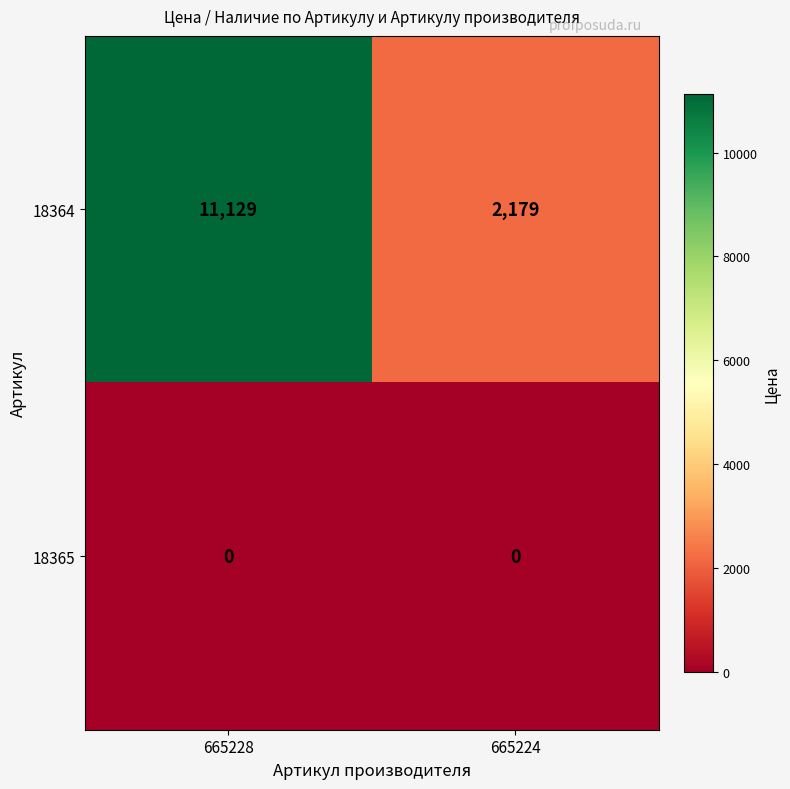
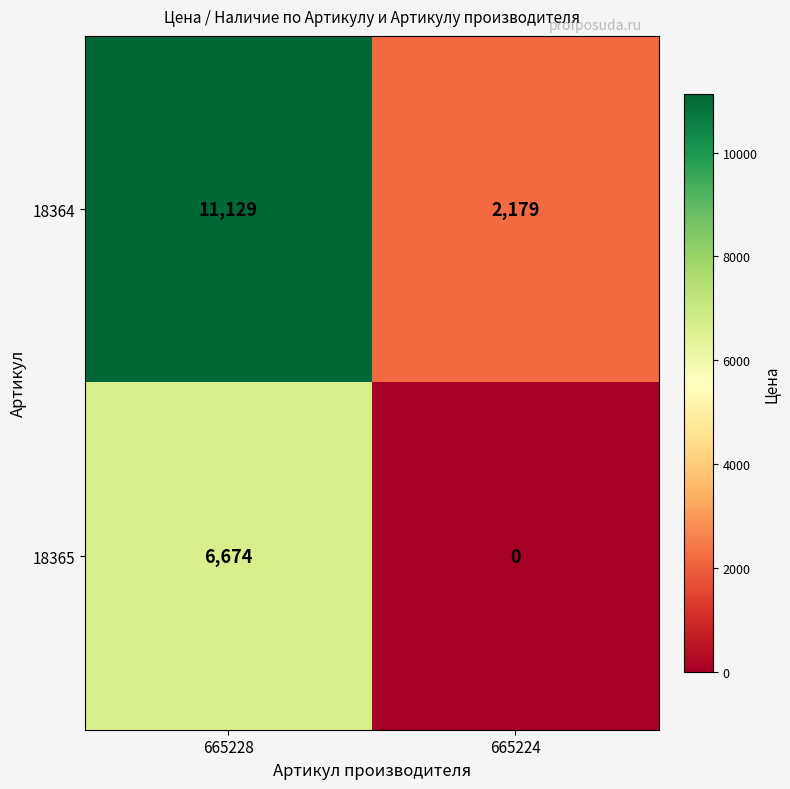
18365, 665228: 0 -> 6,674
